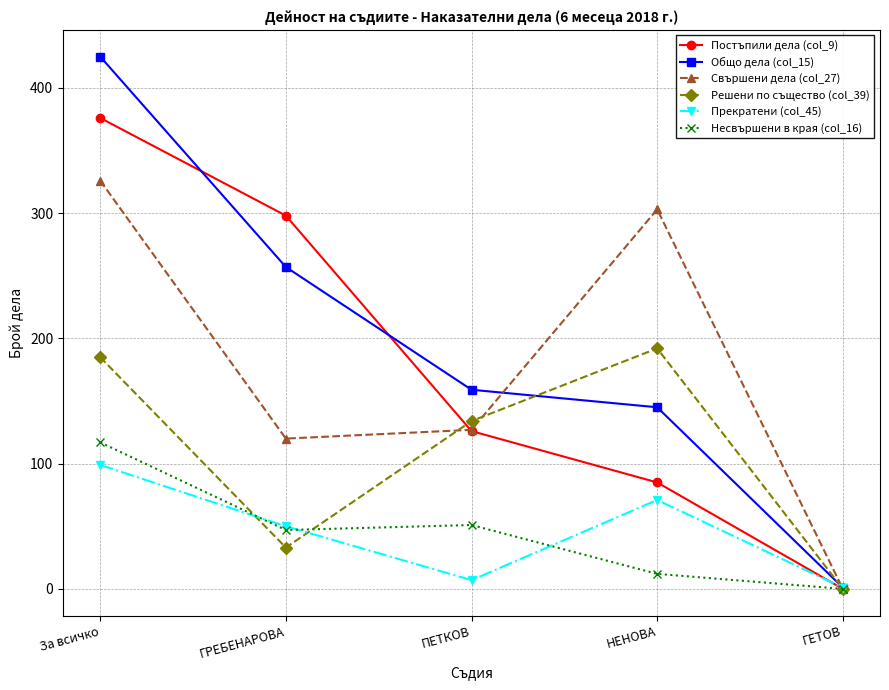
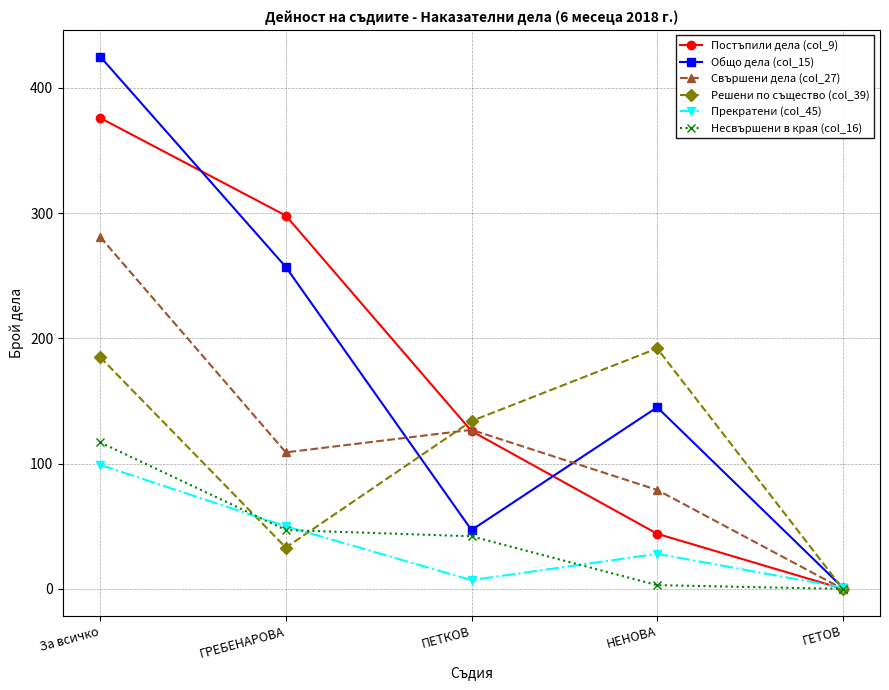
Свършени дела (col_27), За всичко: 326 -> 281
Свършени дела (col_27), ГРЕБЕНАРОВА: 120 -> 109
Общо дела (col_15), ПЕТКОВ: 159 -> 47
Несвършени в края (col_16), ПЕТКОВ: 51 -> 42
Постъпили дела (col_9), НЕНОВА: 85 -> 44
Свършени дела (col_27), НЕНОВА: 303 -> 79
Прекратени (col_45), НЕНОВА: 71 -> 28
Несвършени в края (col_16), НЕНОВА: 12 -> 3
